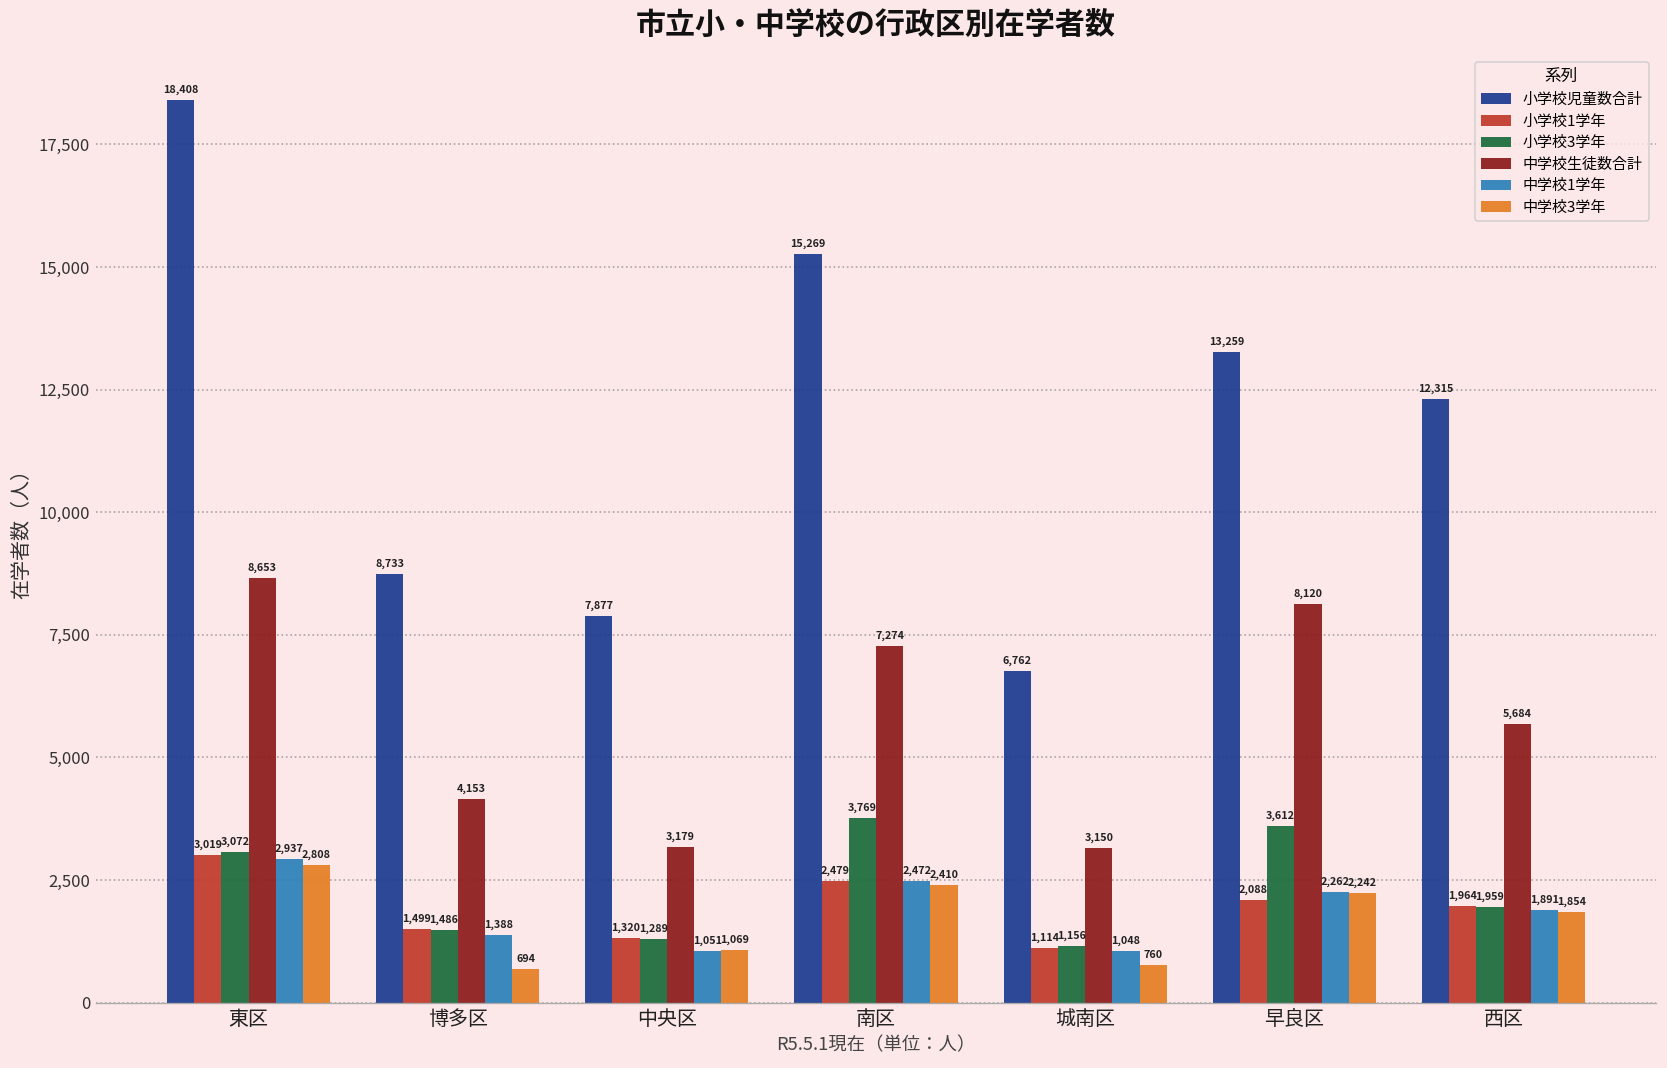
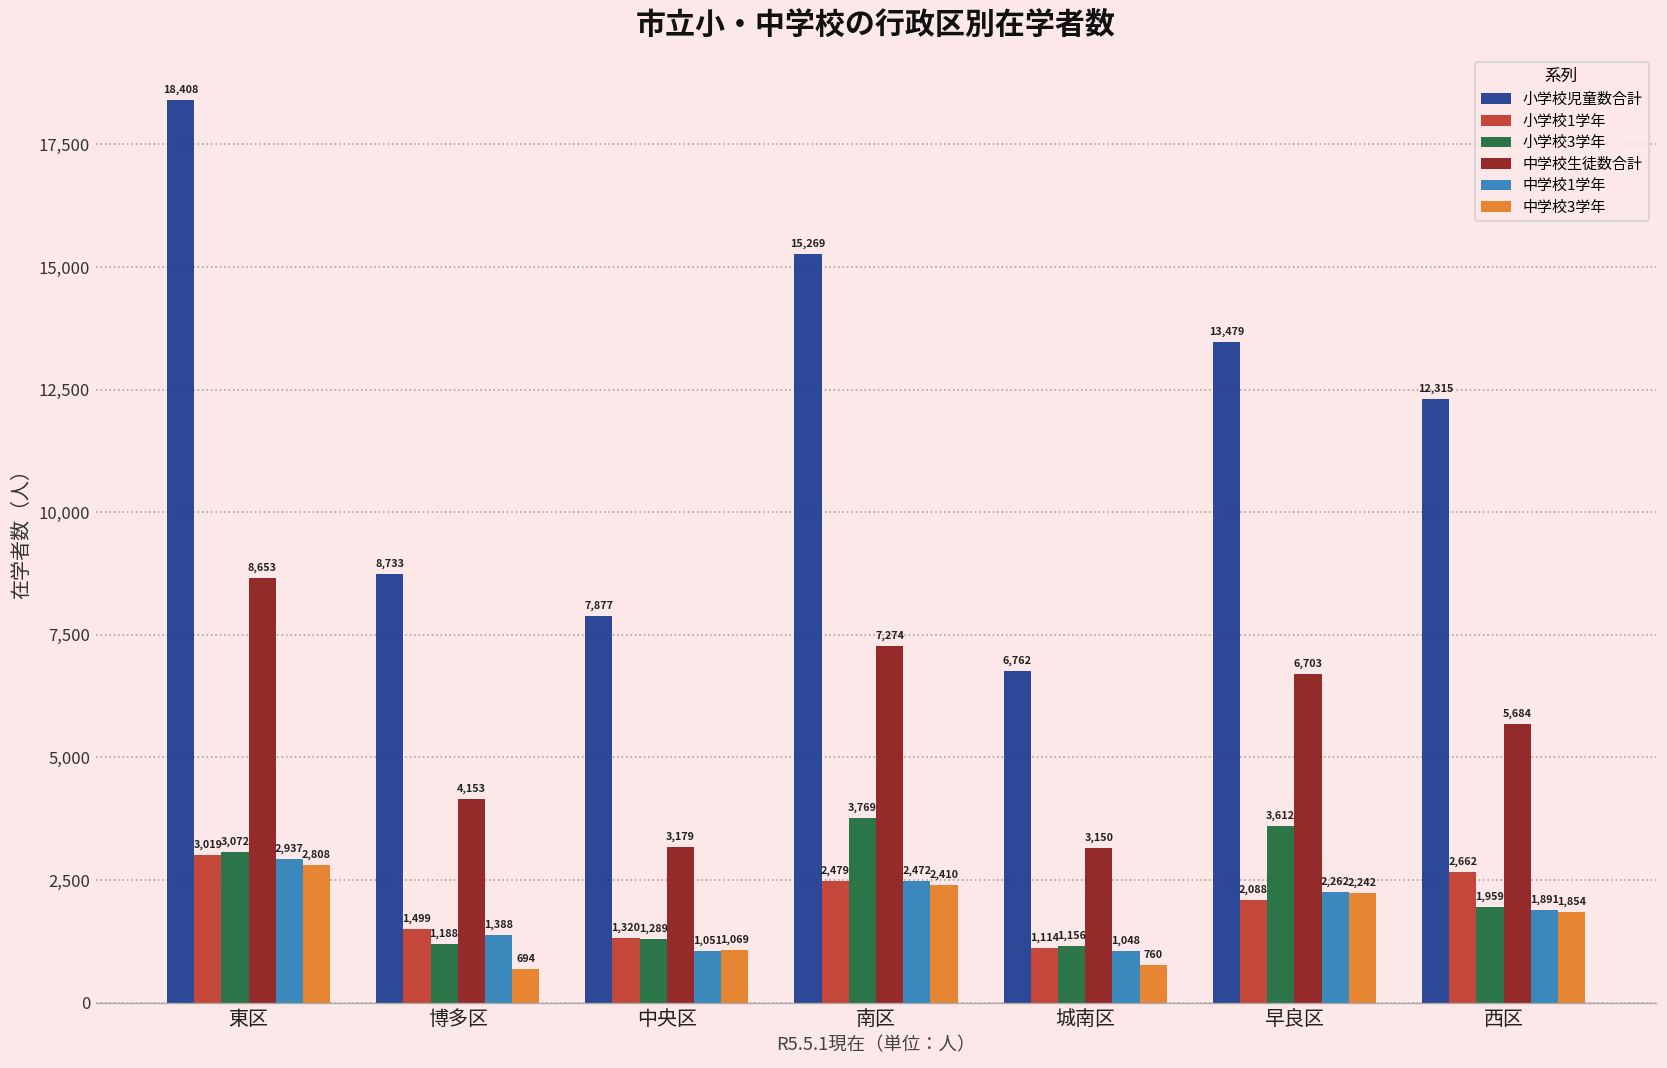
小学校3学年, 博多区: 1,486 -> 1,188
小学校児童数合計, 早良区: 13,259 -> 13,479
中学校生徒数合計, 早良区: 8,120 -> 6,703
小学校1学年, 西区: 1,964 -> 2,662
